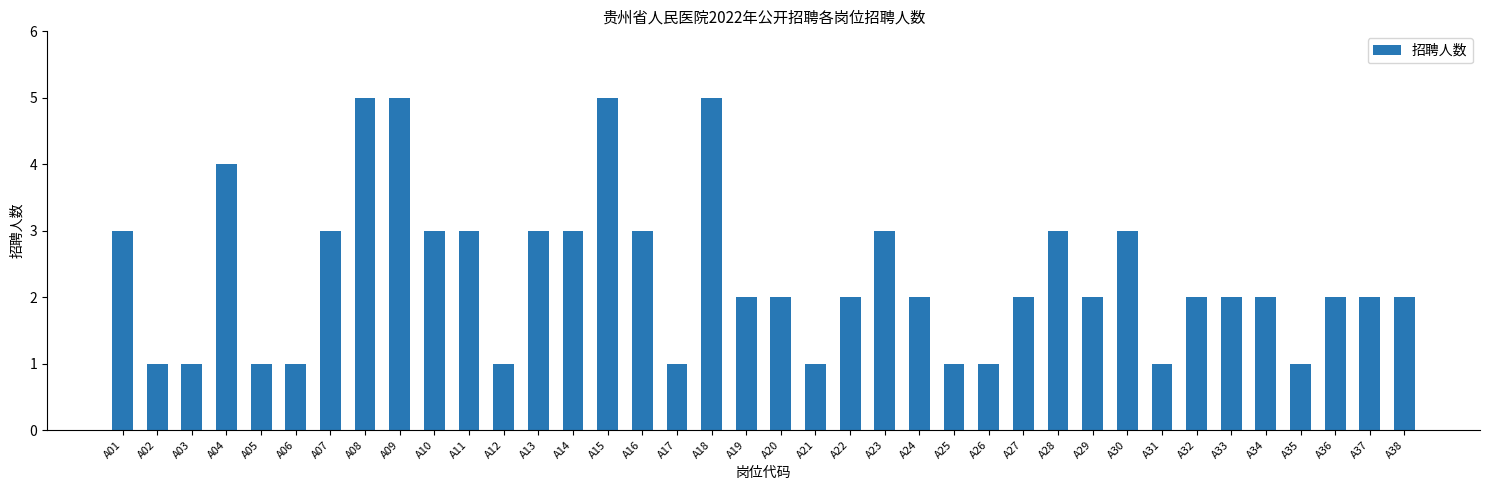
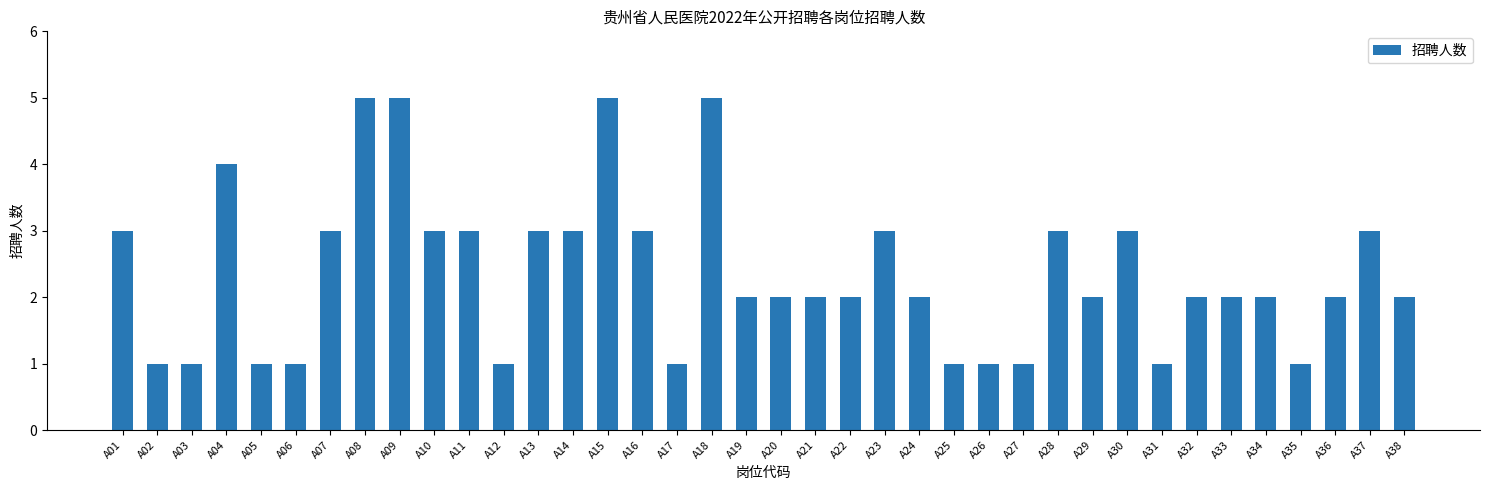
A21: 1 -> 2
A27: 2 -> 1
A37: 2 -> 3
